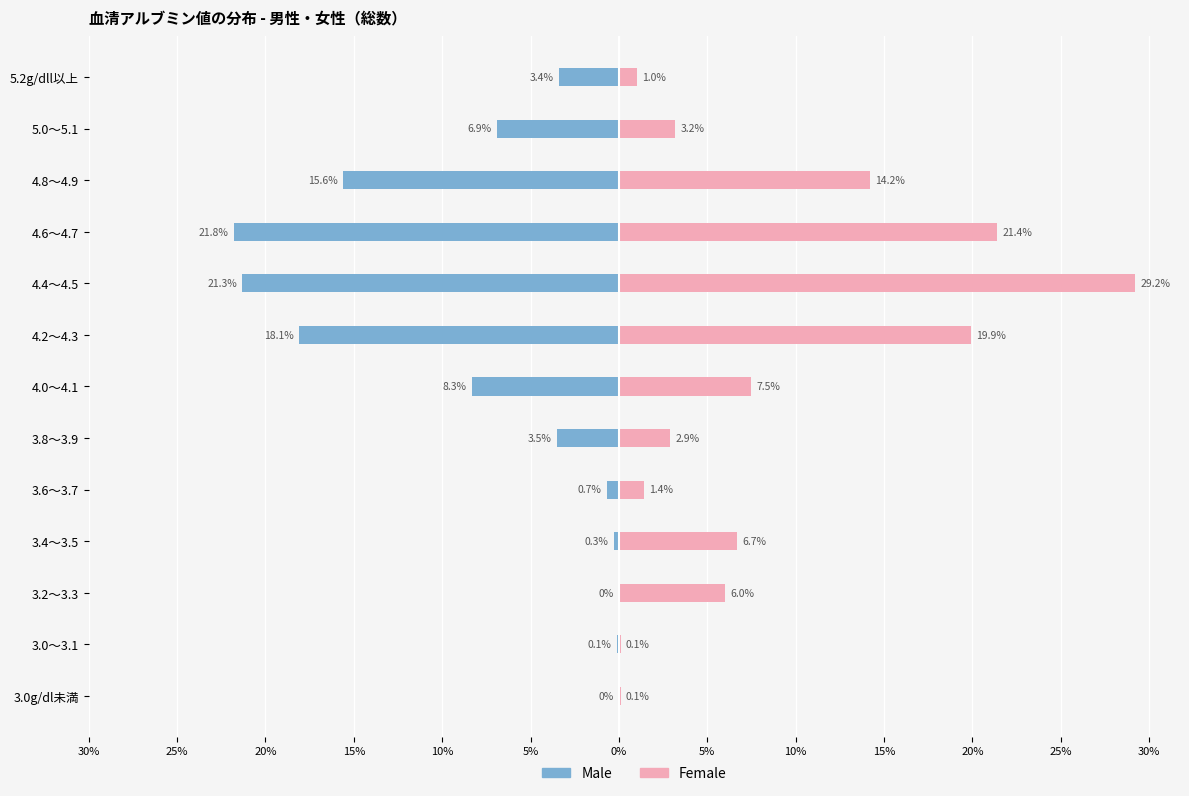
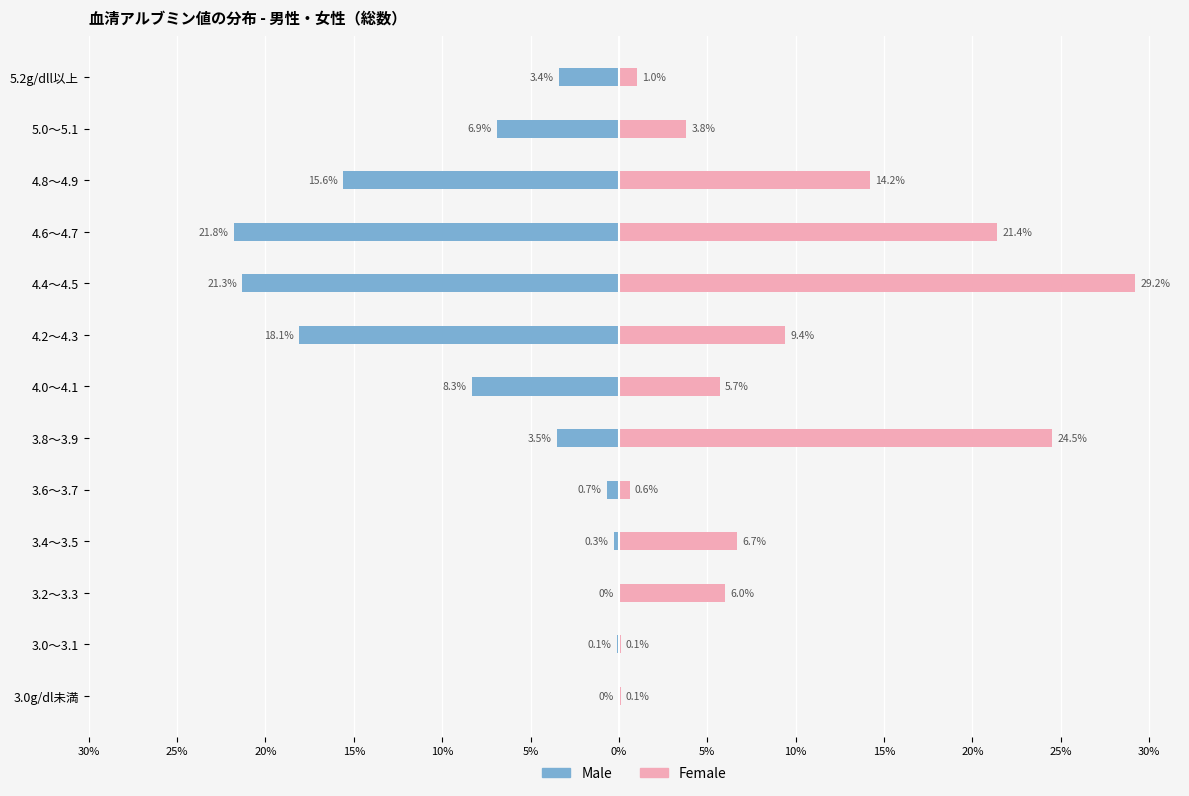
Female, 5.0～5.1: 3.2% -> 3.8%
Female, 4.2～4.3: 19.9% -> 9.4%
Female, 4.0～4.1: 7.5% -> 5.7%
Female, 3.8～3.9: 2.9% -> 24.5%
Female, 3.6～3.7: 1.4% -> 0.6%
